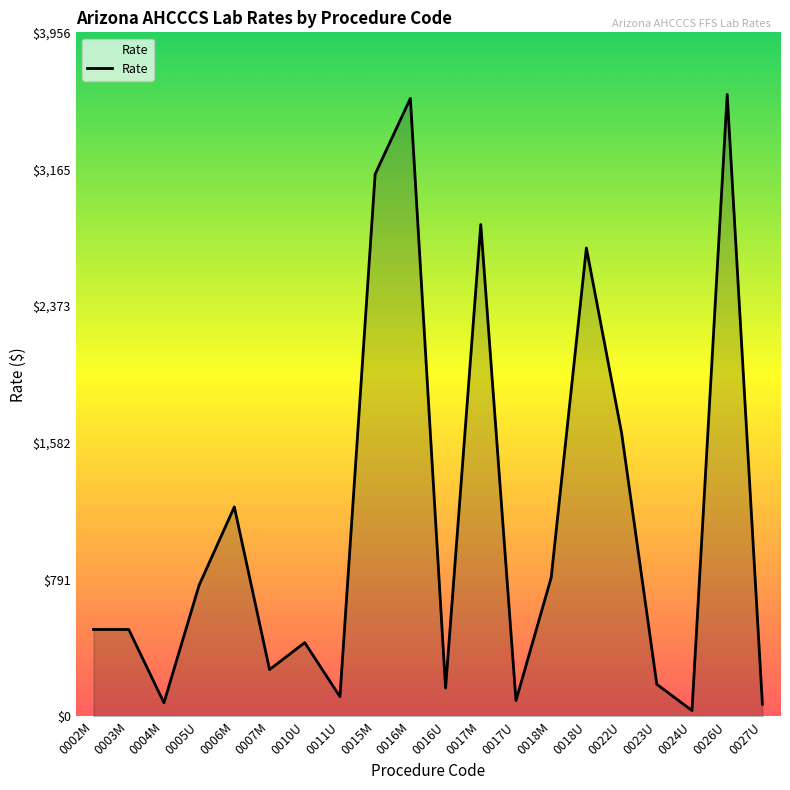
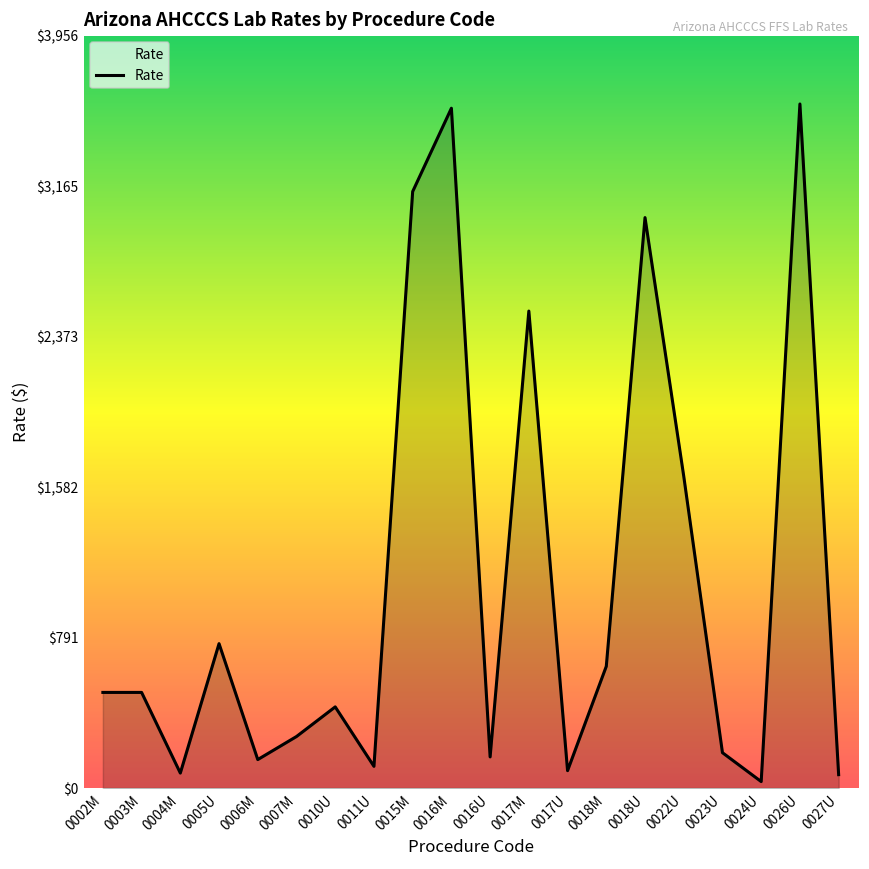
0006M: $1,210 -> $150
0017M: $2,850 -> $2,510
0018M: $800 -> $640
0018U: $2,710 -> $3,000
